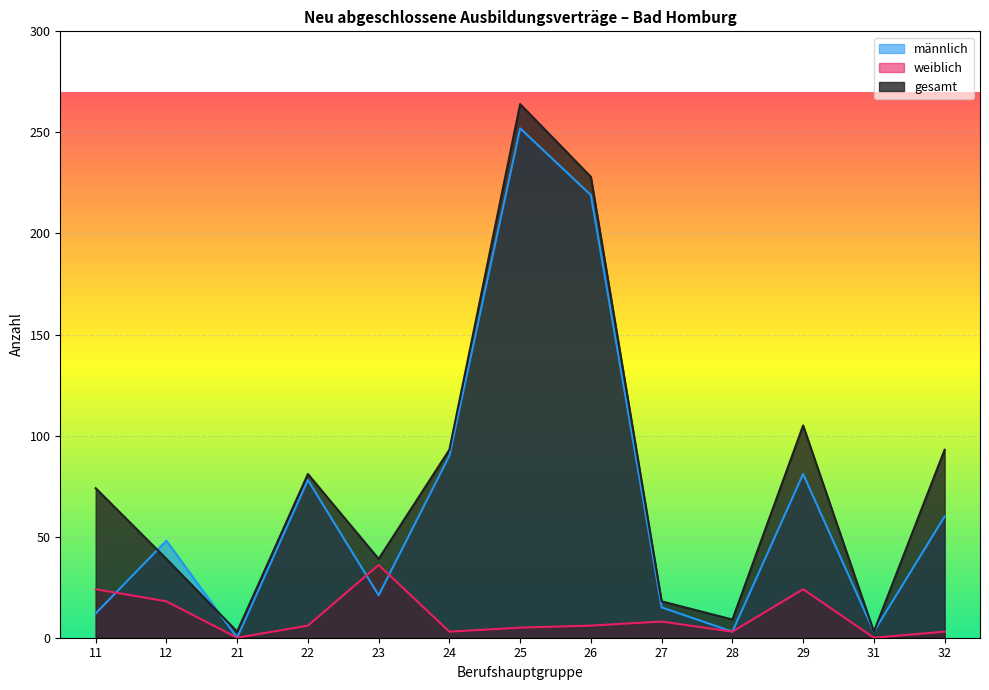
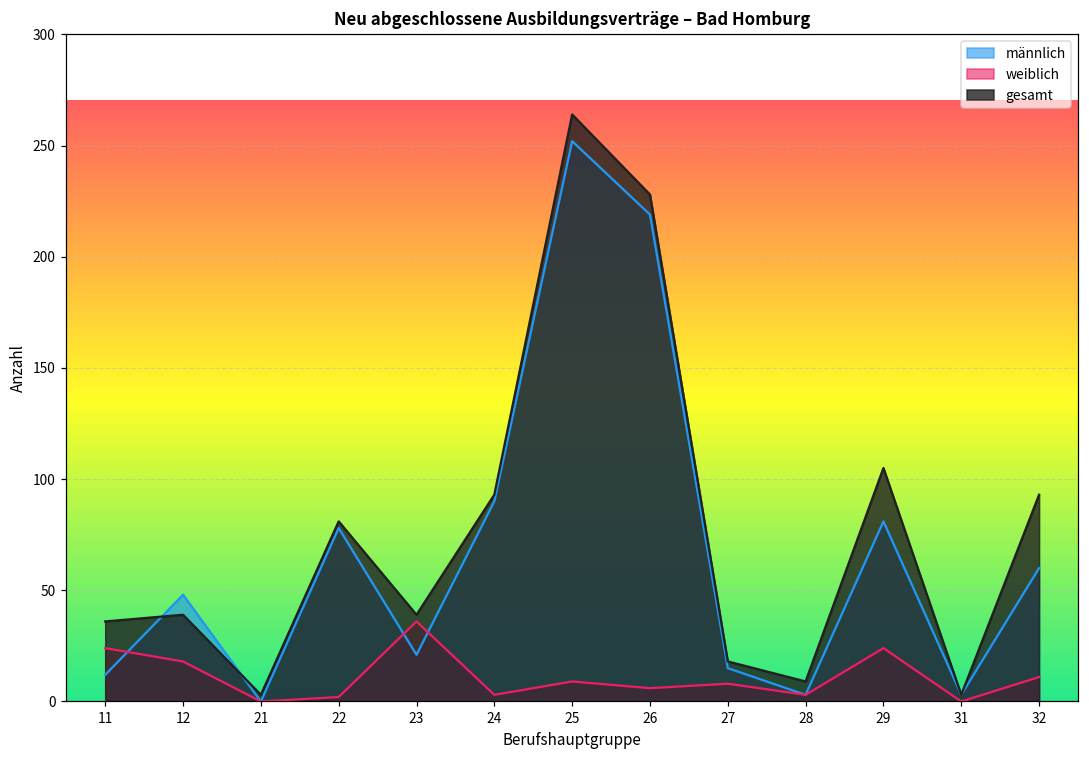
gesamt, 11: 74 -> 36
weiblich, 22: 6 -> 2
weiblich, 25: 5 -> 9
weiblich, 32: 3 -> 11
